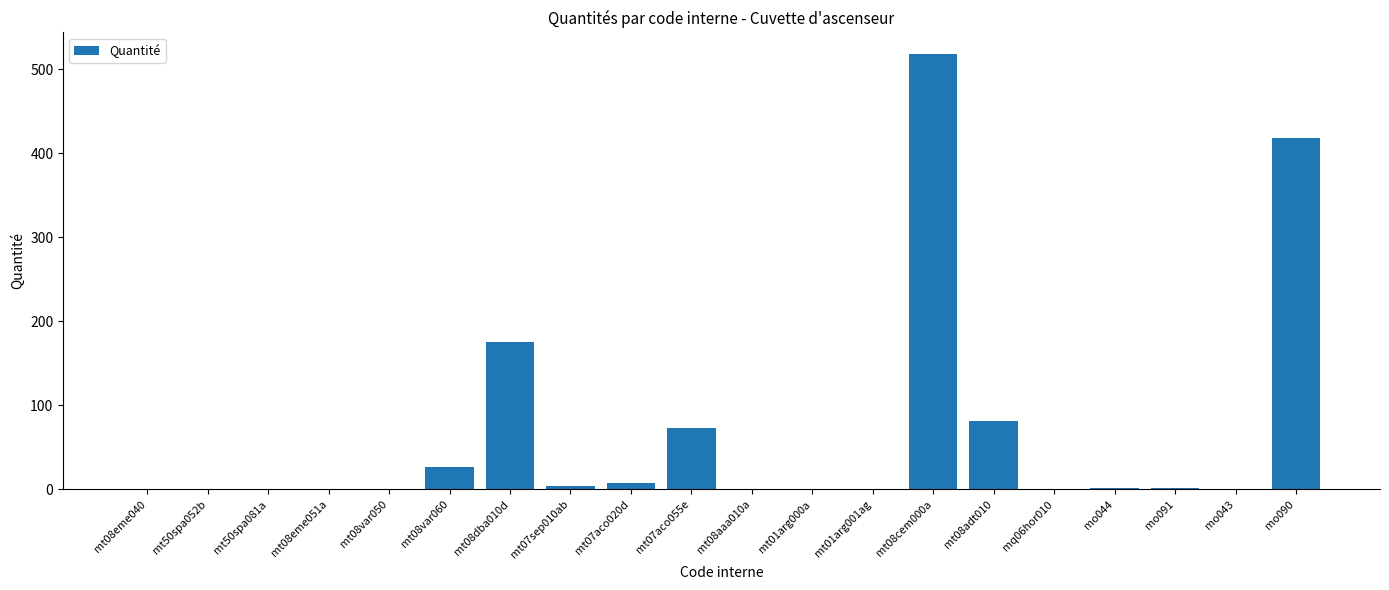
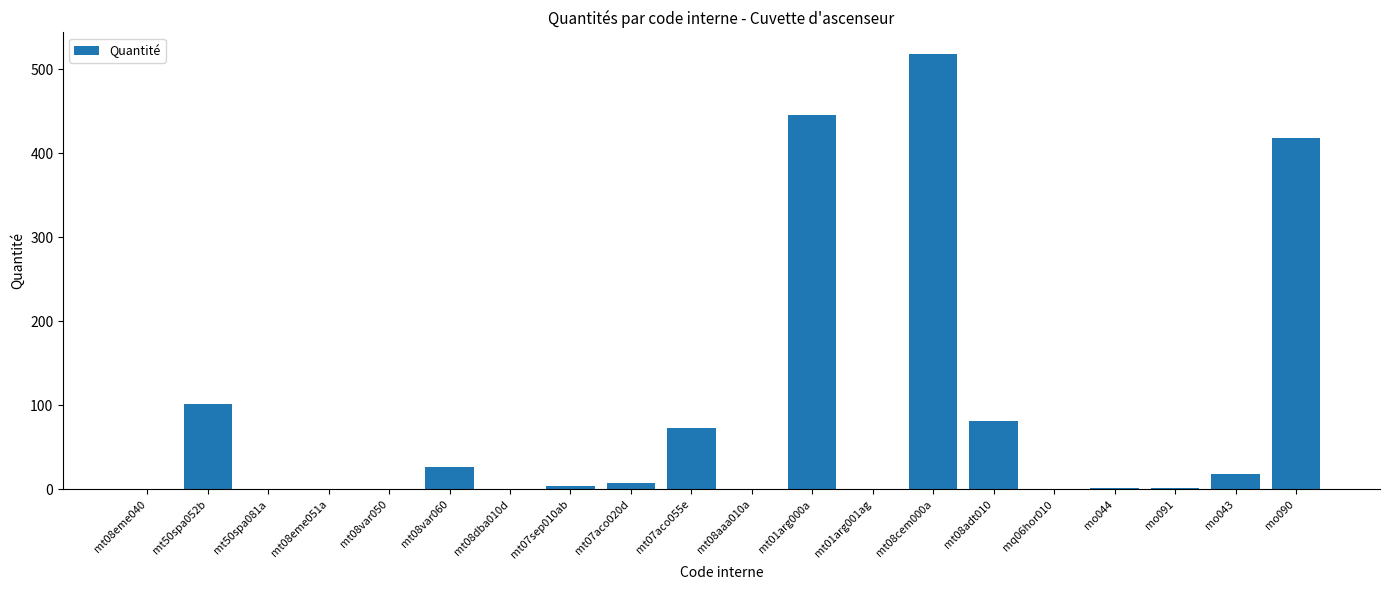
mt50spa052b: 0 -> 100
mt08dba010d: 180 -> 0
mt01arg000a: 0 -> 450
mo043: 0 -> 20
